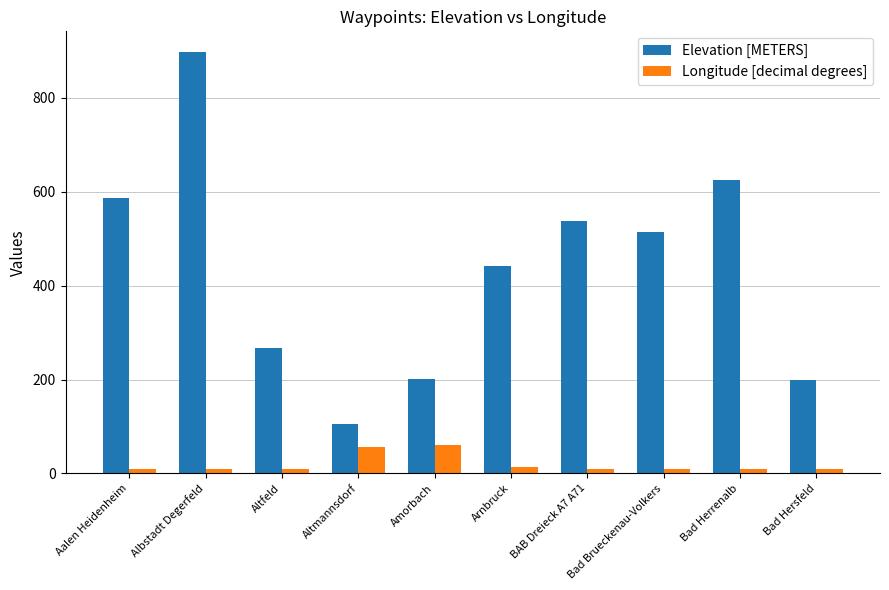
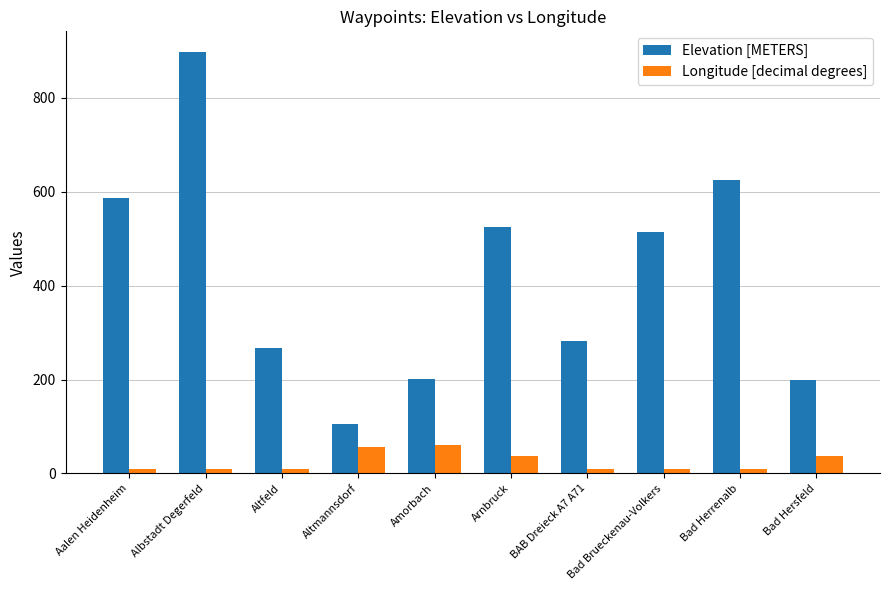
Elevation [METERS], Arnbruck: 440 -> 520
Longitude [decimal degrees], Arnbruck: 10 -> 40
Elevation [METERS], BAB Dreieck A7 A71: 540 -> 280
Longitude [decimal degrees], Bad Hersfeld: 10 -> 40
